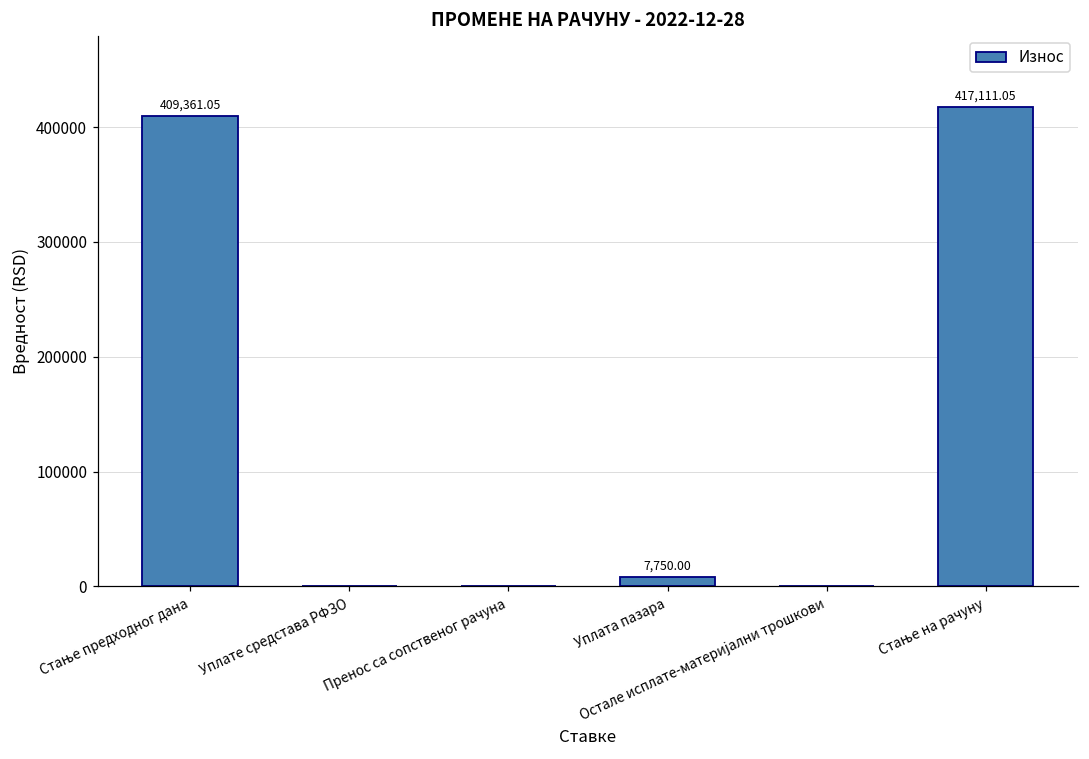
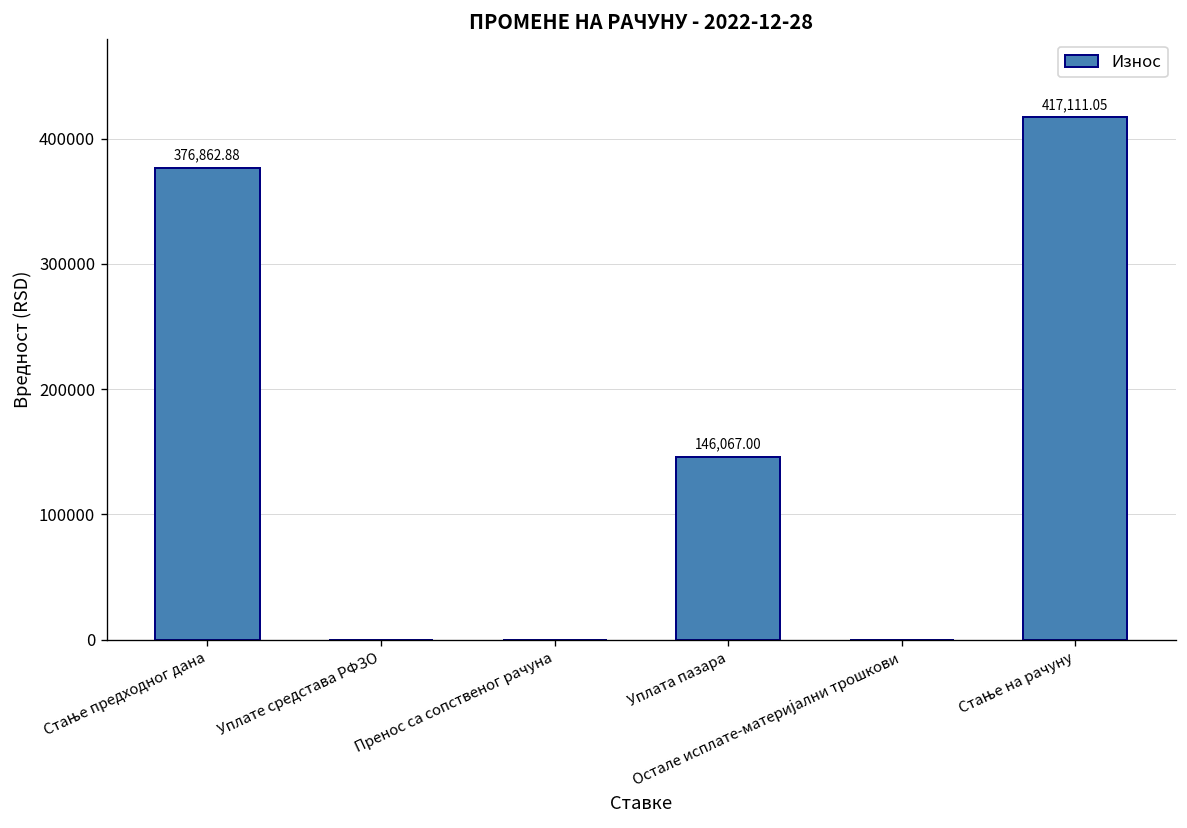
Стање предходног дана: 409,361.05 -> 376,862.88
Уплата пазара: 7,750.00 -> 146,067.00
